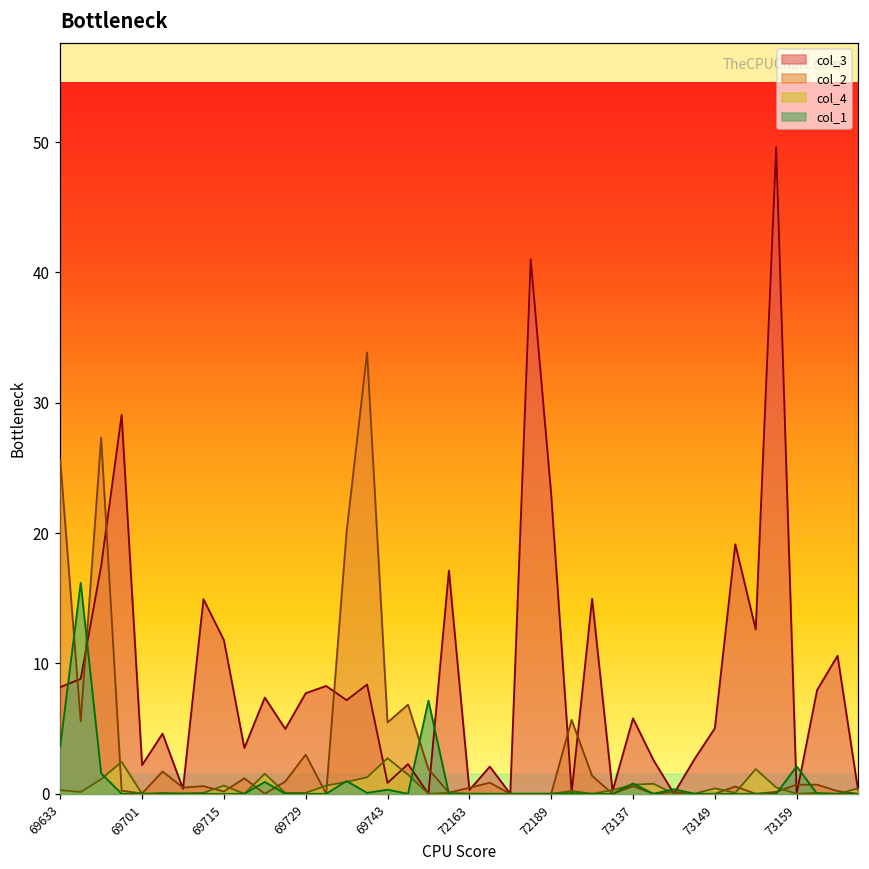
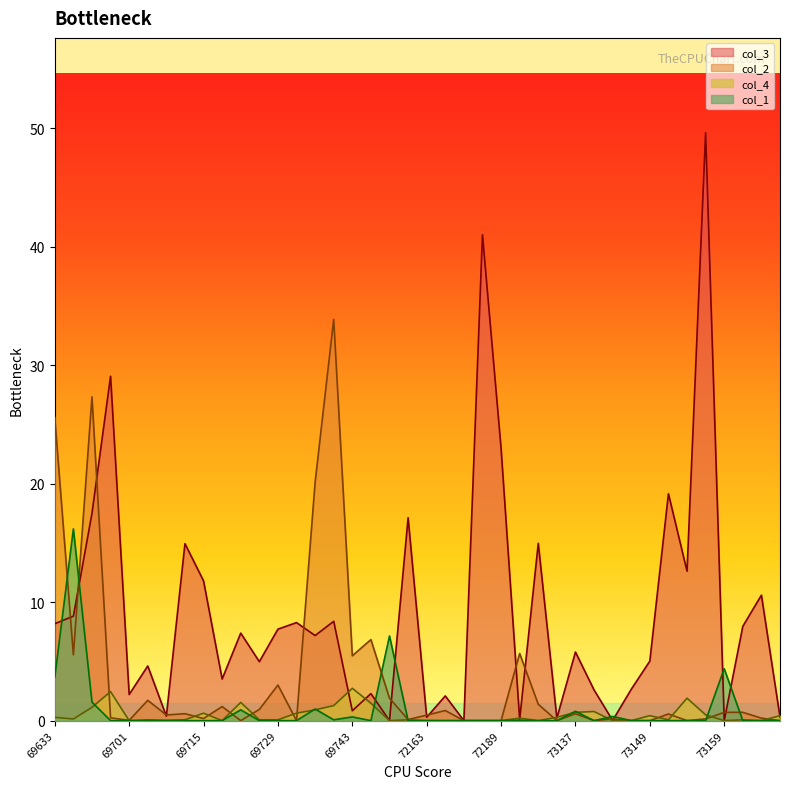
col_1, 73159: 2.1 -> 4.4
